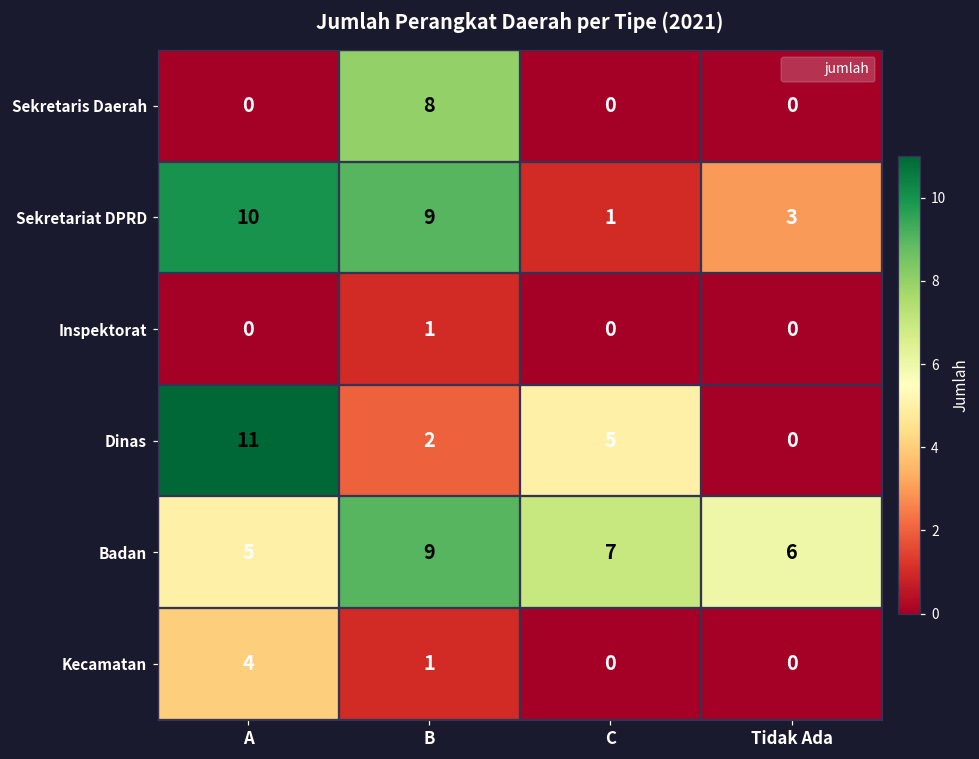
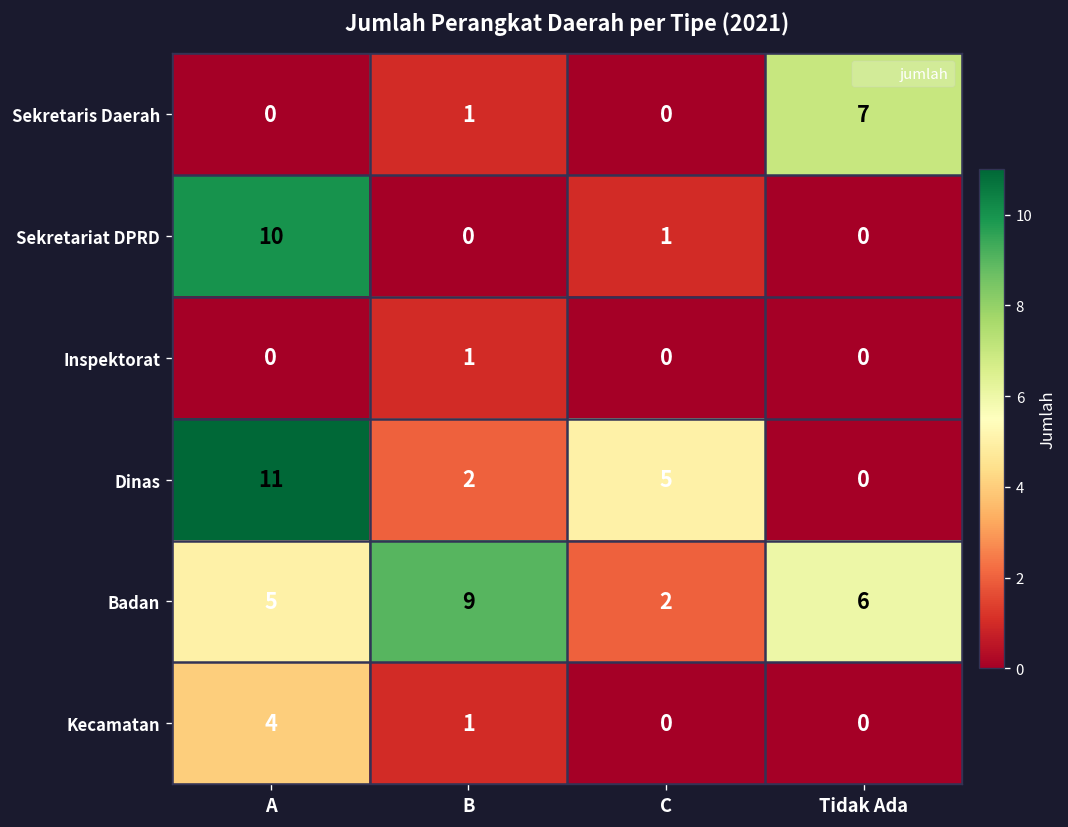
Sekretaris Daerah, B: 8 -> 1
Sekretaris Daerah, Tidak Ada: 0 -> 7
Sekretariat DPRD, B: 9 -> 0
Sekretariat DPRD, Tidak Ada: 3 -> 0
Badan, C: 7 -> 2
